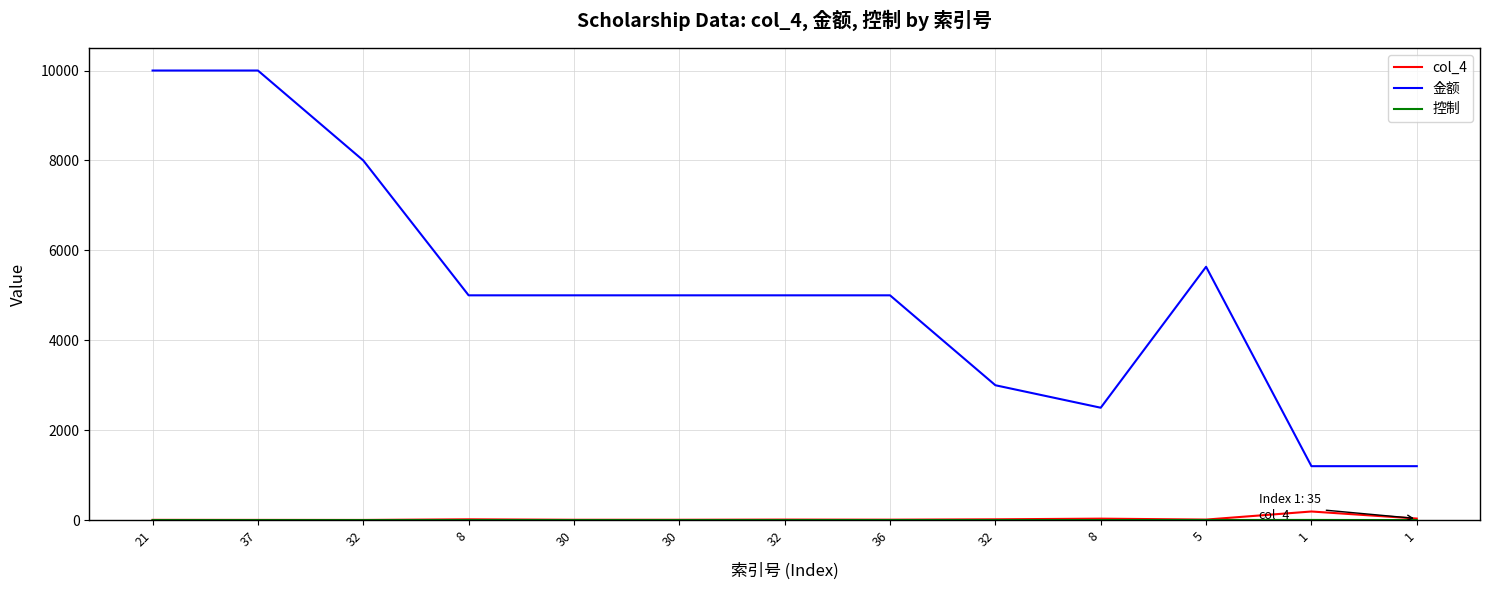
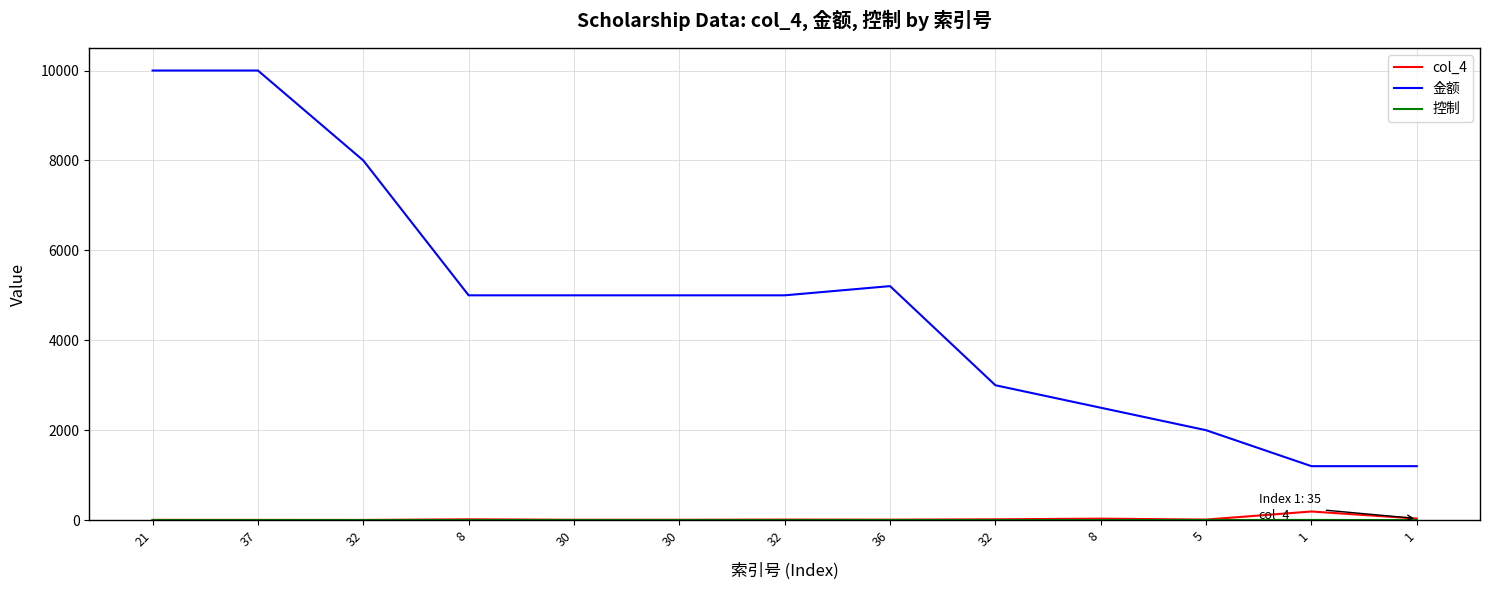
金额, 36: 5000 -> 5200
金额, 5: 5600 -> 2000
